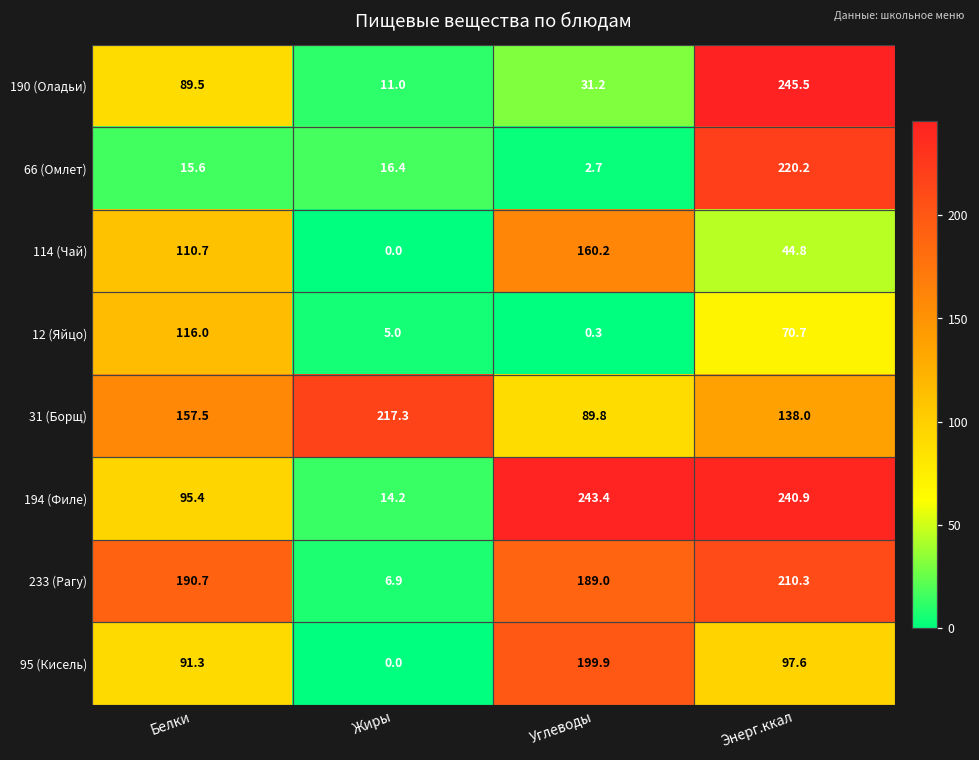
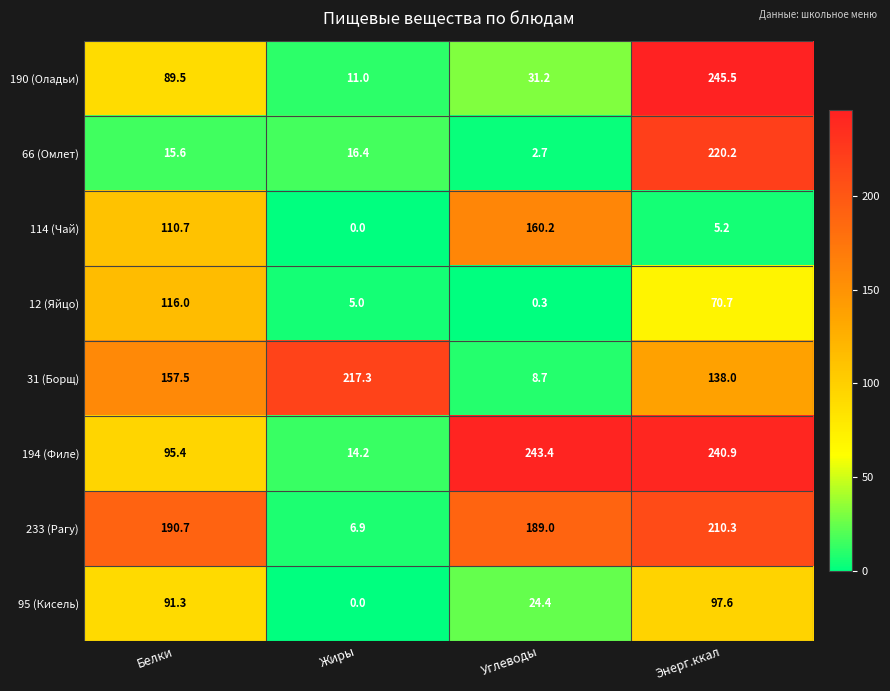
114 (Чай), Энерг.ккал: 44.8 -> 5.2
31 (Борщ), Углеводы: 89.8 -> 8.7
95 (Кисель), Углеводы: 199.9 -> 24.4
